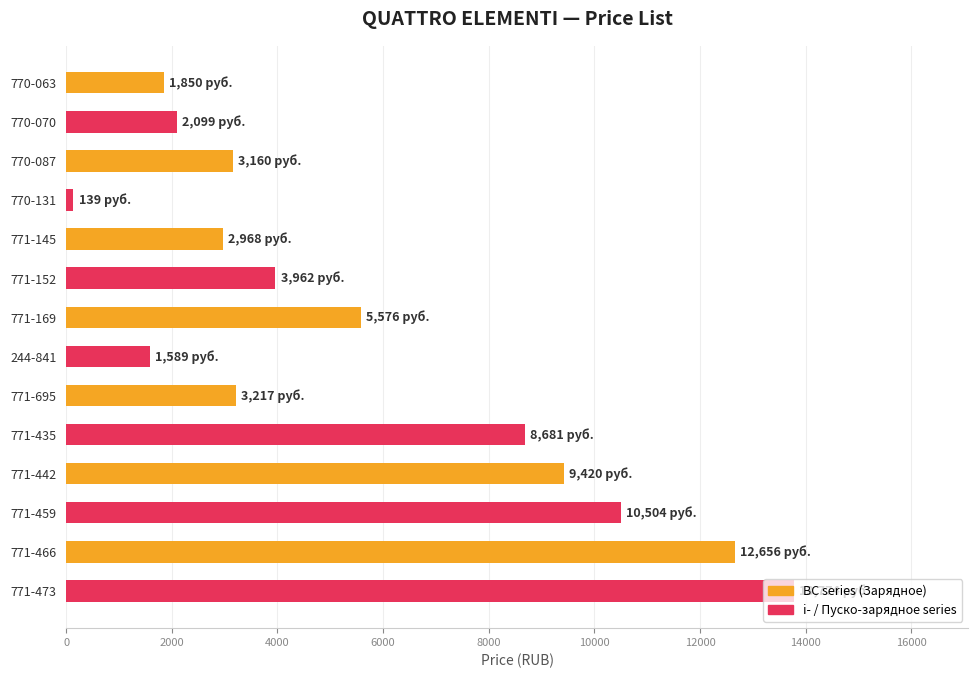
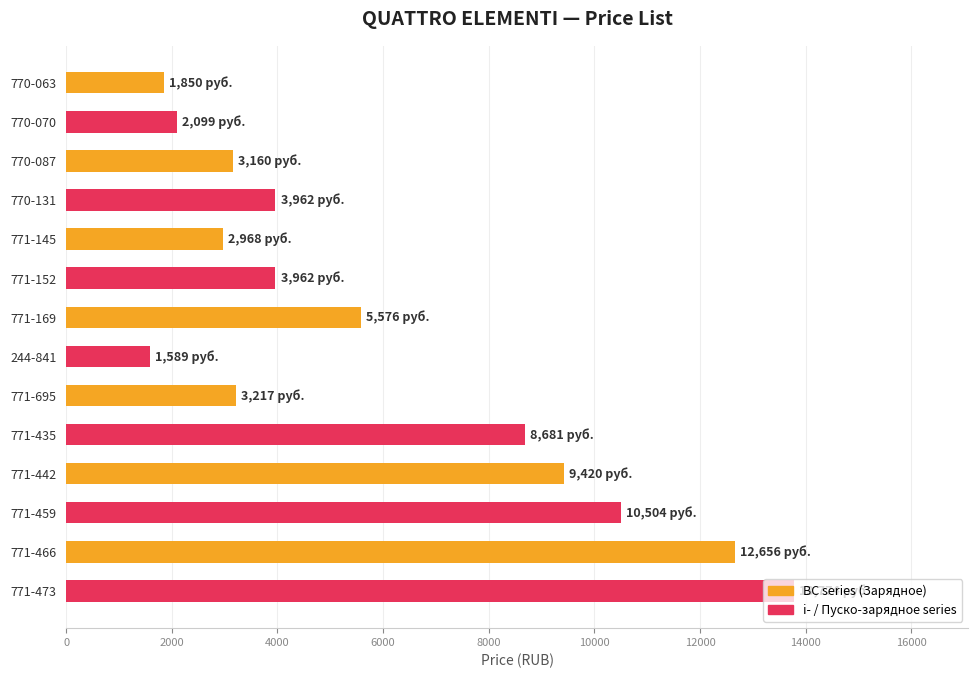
770-131: 139 -> 3,962
